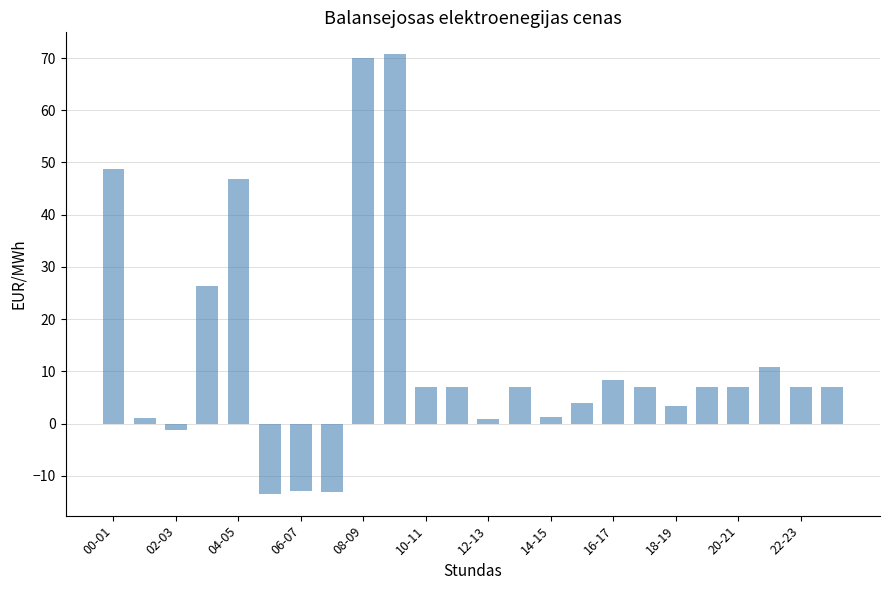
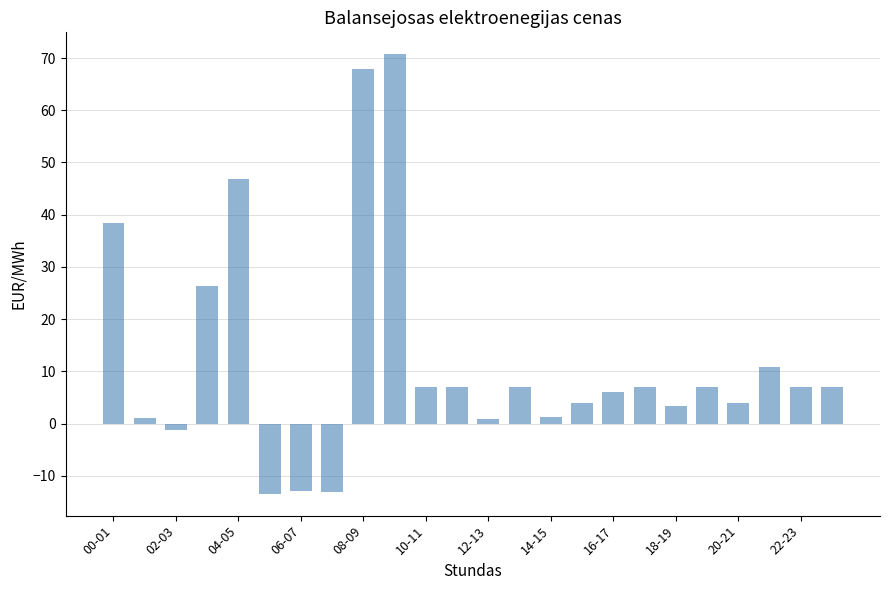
00-01: 49 -> 39
08-09: 70 -> 68
16-17: 8 -> 6
20-21: 7 -> 4
